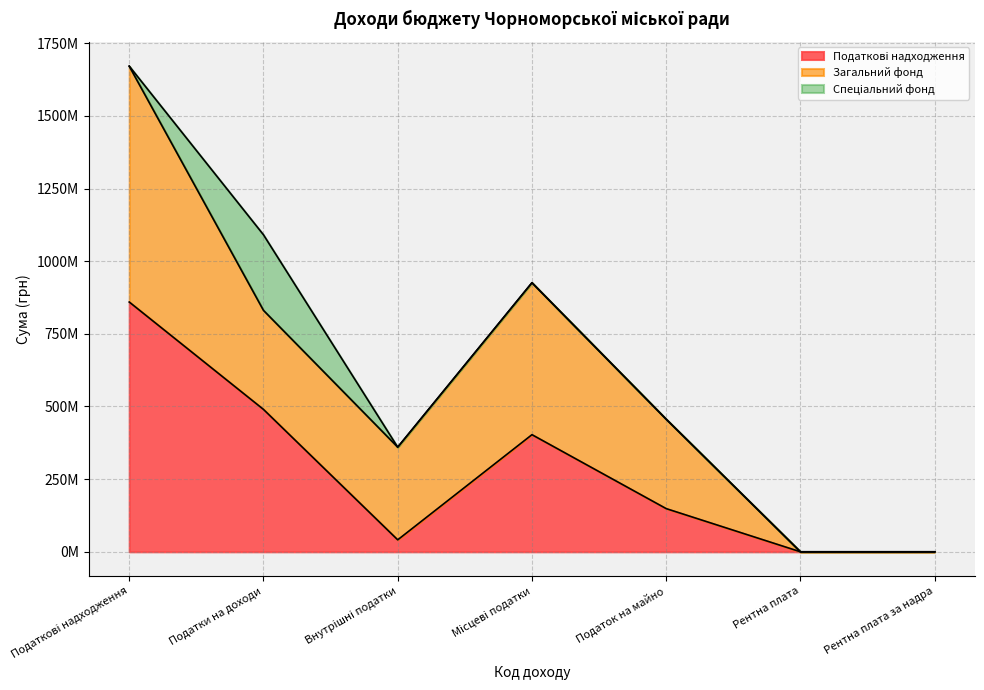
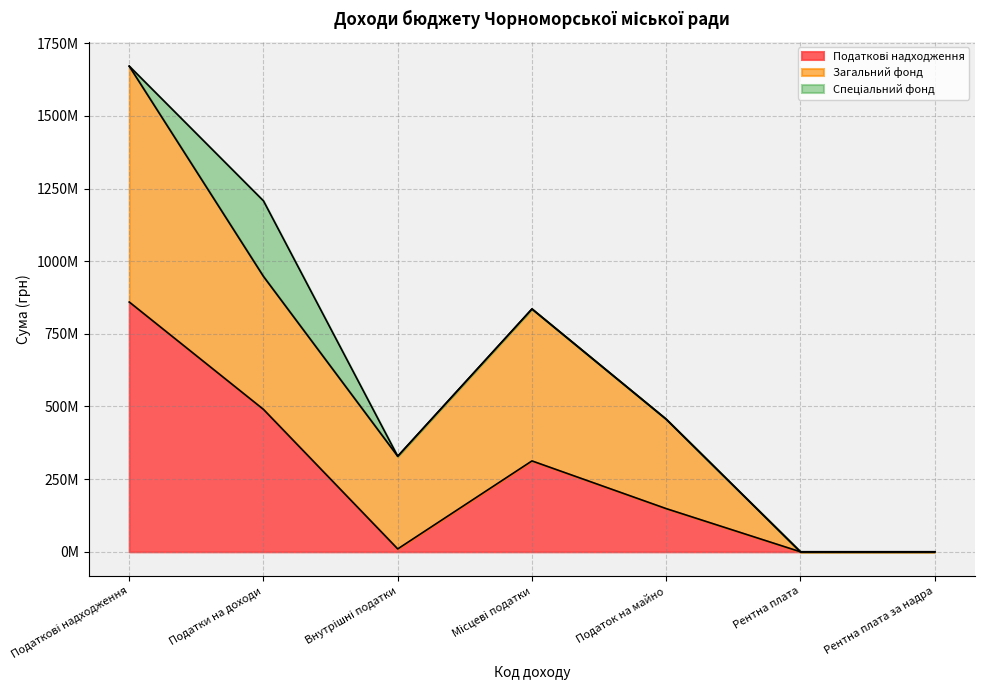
Загальний фонд, Податки на доходи: 340000000 -> 460000000
Податкові надходження, Внутрішні податки: 40000000 -> 10000000
Податкові надходження, Місцеві податки: 400000000 -> 310000000
